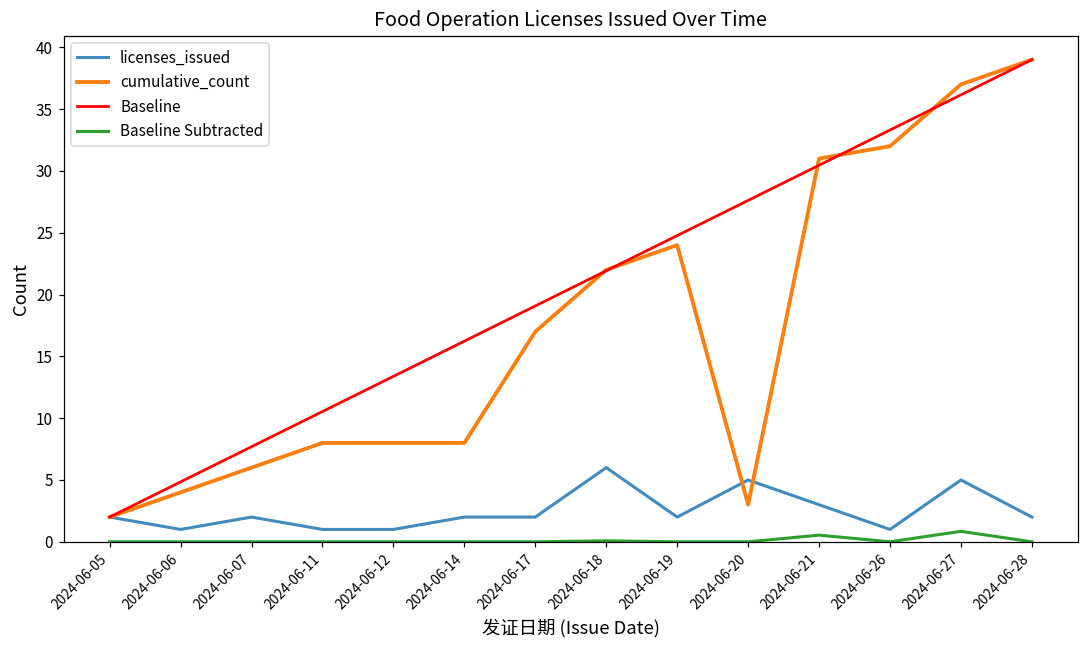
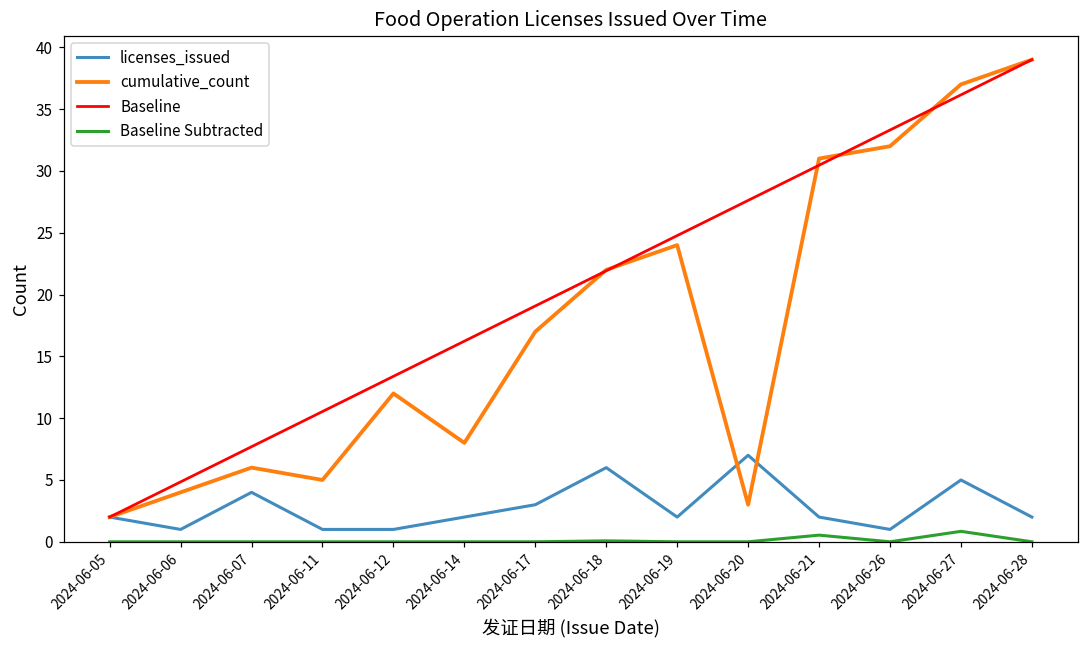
licenses_issued, 2024-06-07: 2 -> 4
cumulative_count, 2024-06-11: 8 -> 5
cumulative_count, 2024-06-12: 8 -> 12
licenses_issued, 2024-06-17: 2 -> 3
licenses_issued, 2024-06-20: 5 -> 7
licenses_issued, 2024-06-21: 3 -> 2
